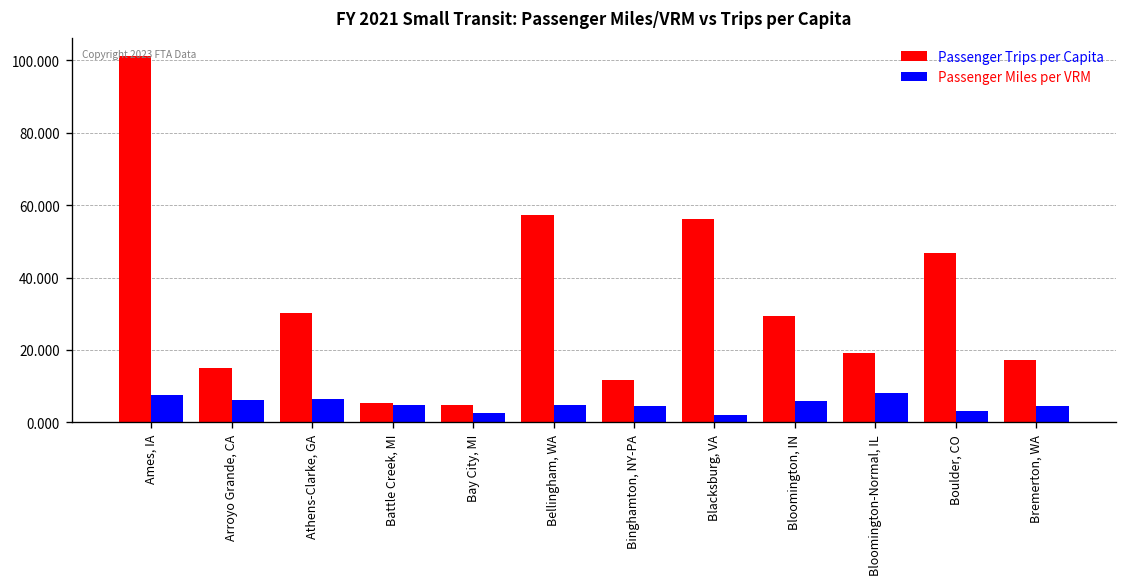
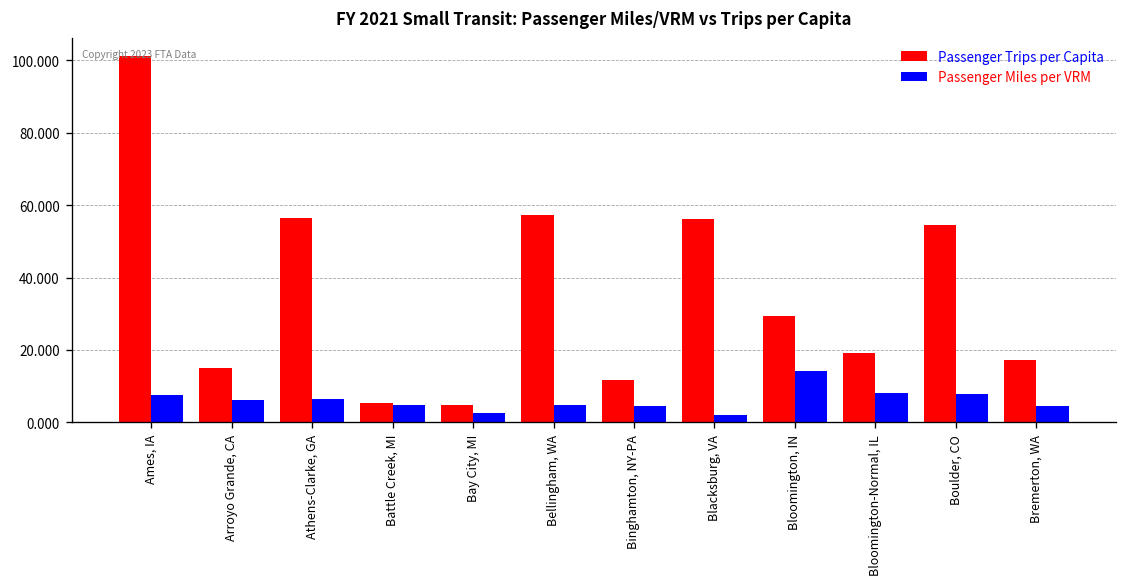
Passenger Trips per Capita, Athens-Clarke, GA: 30 -> 56
Passenger Miles per VRM, Bloomington, IN: 6 -> 14
Passenger Trips per Capita, Boulder, CO: 47 -> 55
Passenger Miles per VRM, Boulder, CO: 3 -> 8
